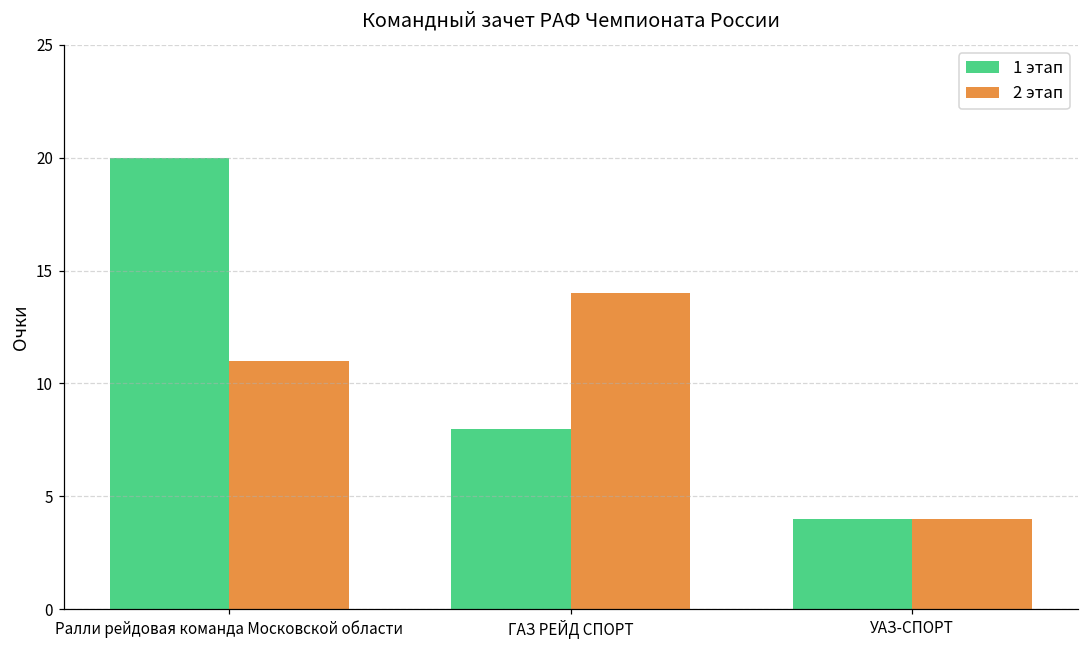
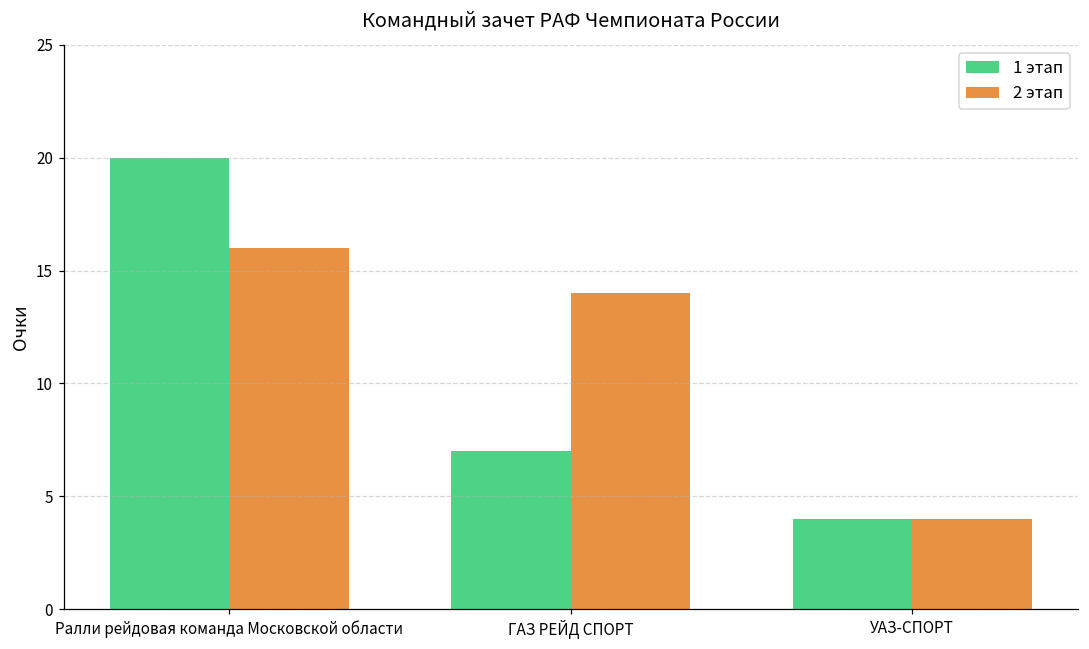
2 этап, Ралли рейдовая команда Московской области: 11 -> 16
1 этап, ГАЗ РЕЙД СПОРТ: 8 -> 7
